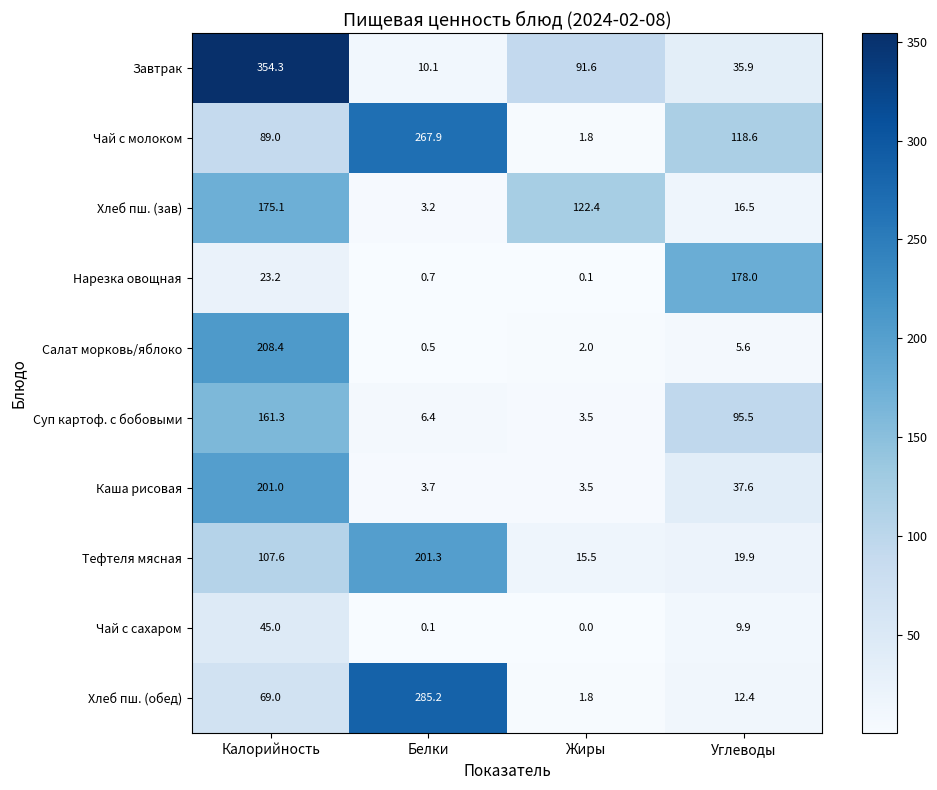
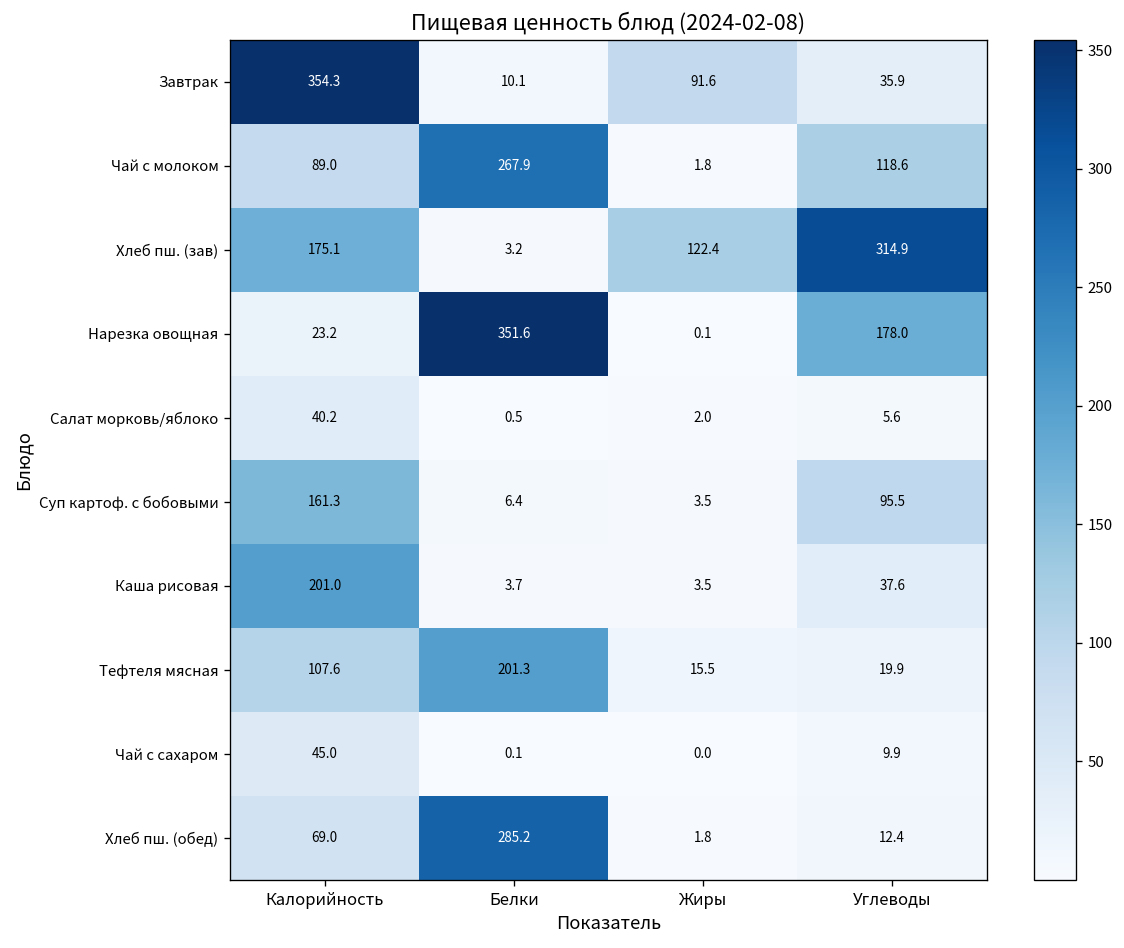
Хлеб пш. (зав), Углеводы: 16.5 -> 314.9
Нарезка овощная, Белки: 0.7 -> 351.6
Салат морковь/яблоко, Калорийность: 208.4 -> 40.2
